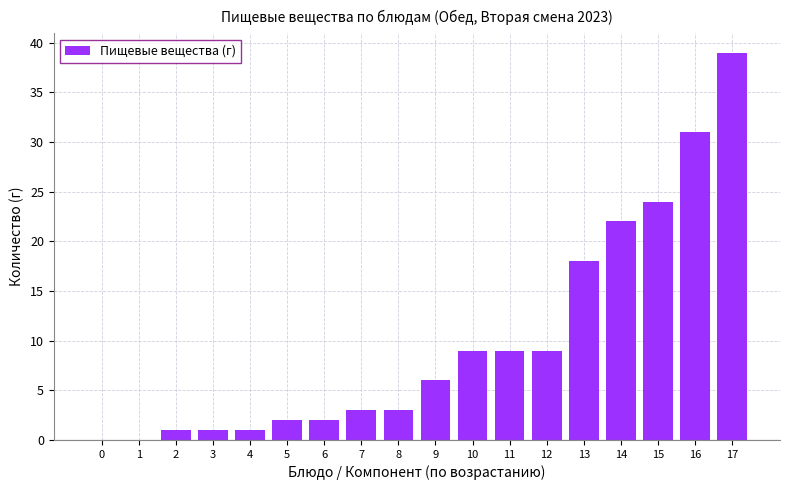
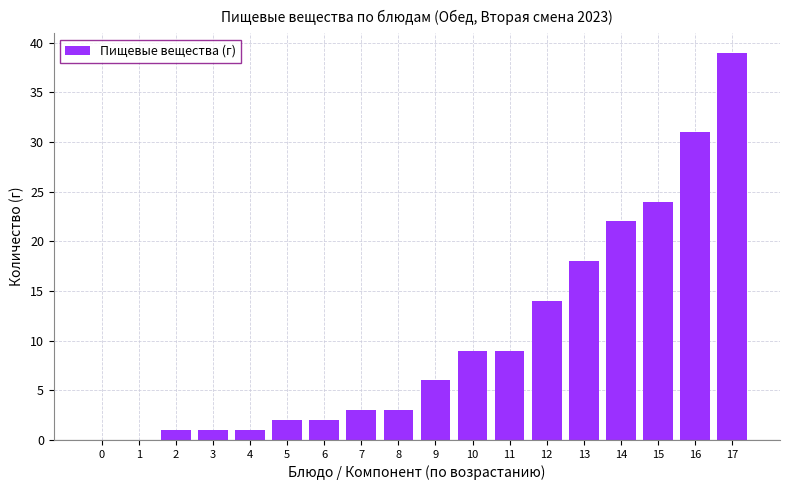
12: 9 -> 14
